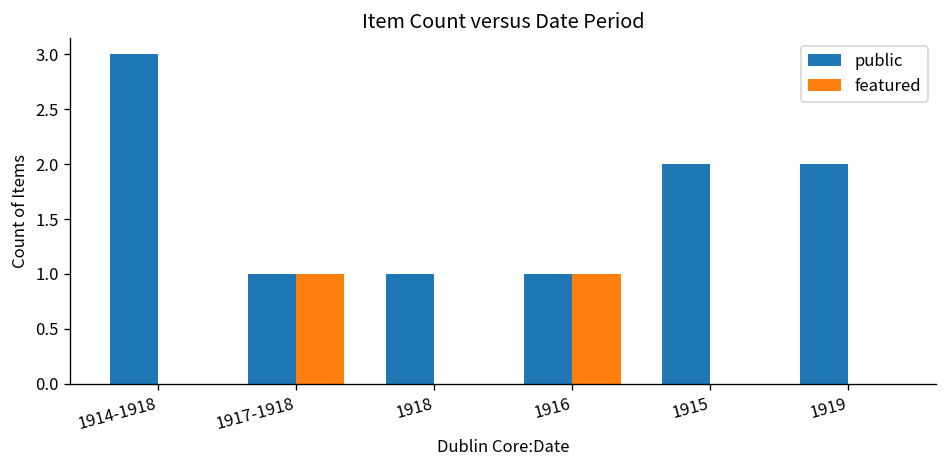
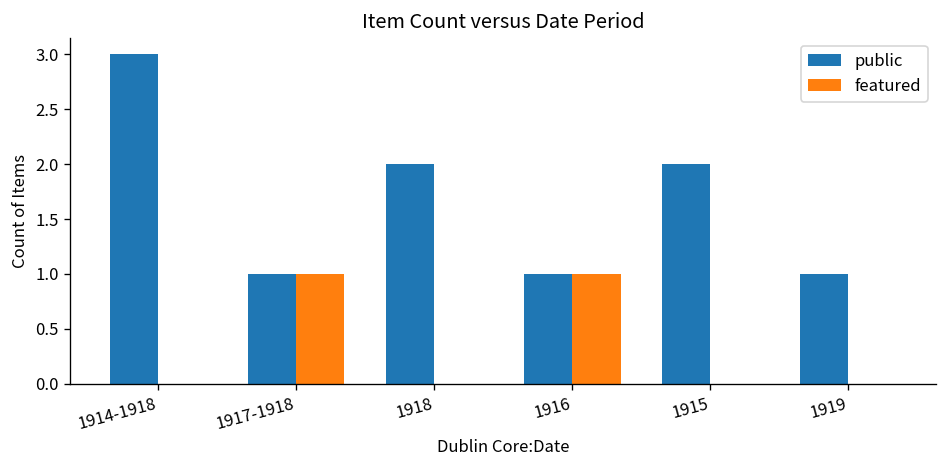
public, 1918: 1 -> 2
public, 1919: 2 -> 1
